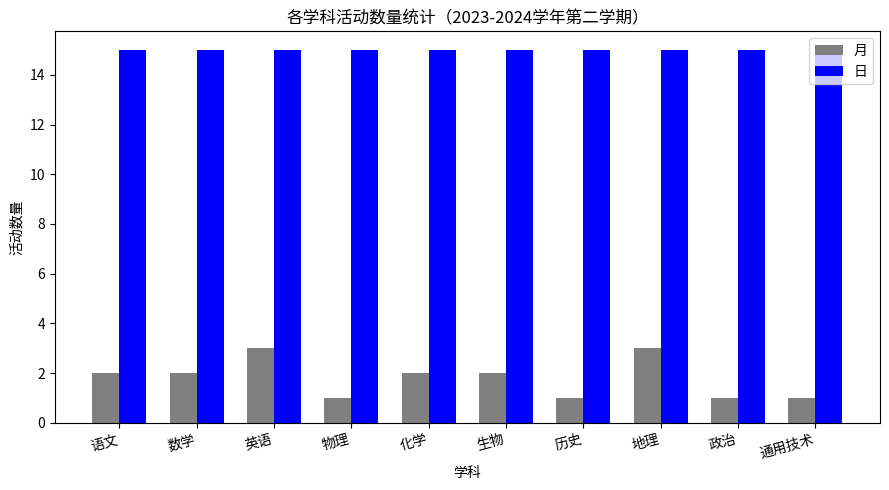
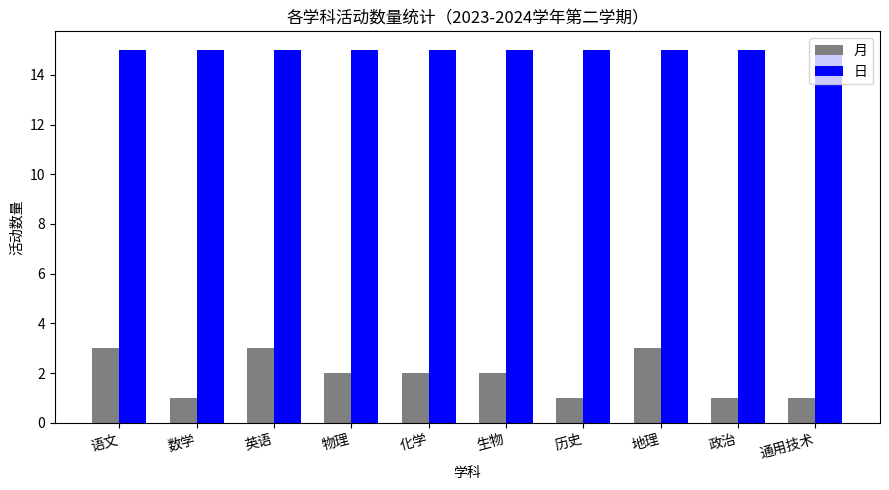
月, 语文: 2 -> 3
月, 数学: 2 -> 1
月, 物理: 1 -> 2
